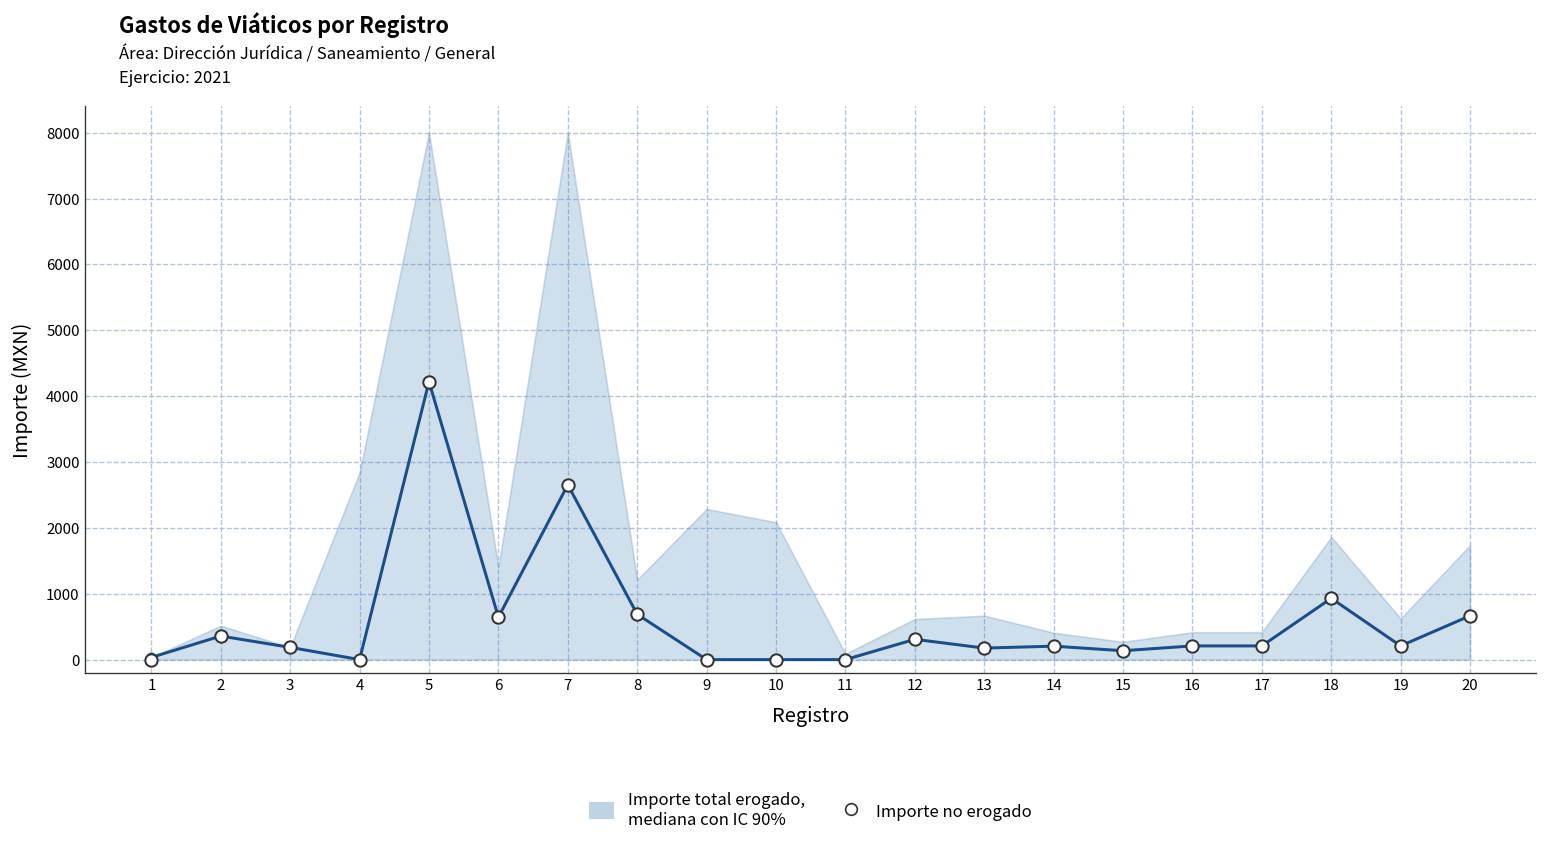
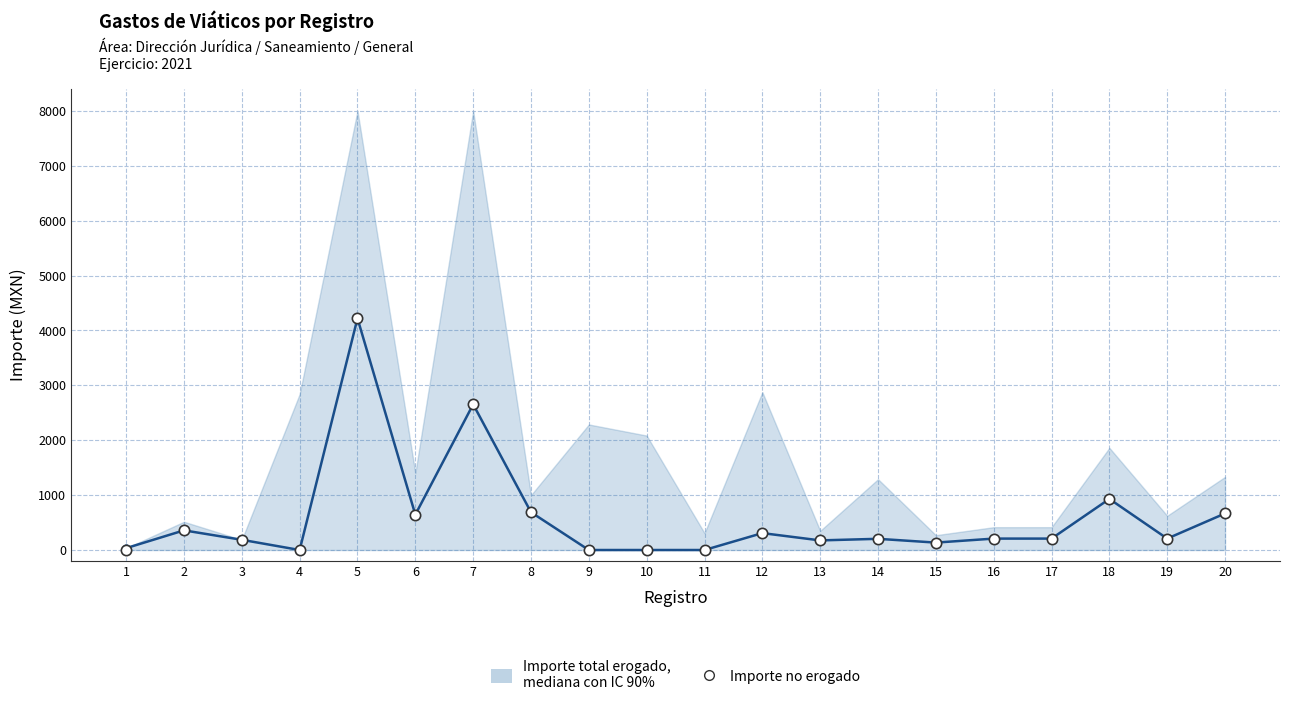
Importe total erogado, mediana con IC 90%, 8: 1200 -> 1000
Importe total erogado, mediana con IC 90%, 11: 100 -> 300
Importe total erogado, mediana con IC 90%, 12: 600 -> 2900
Importe total erogado, mediana con IC 90%, 13: 700 -> 400
Importe total erogado, mediana con IC 90%, 14: 400 -> 1300
Importe total erogado, mediana con IC 90%, 20: 1700 -> 1300
